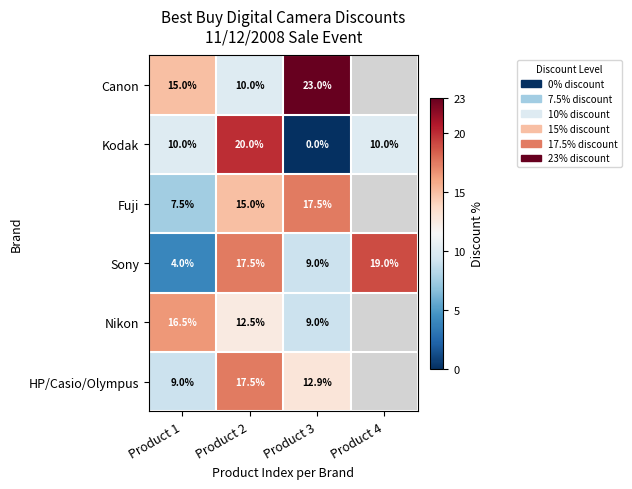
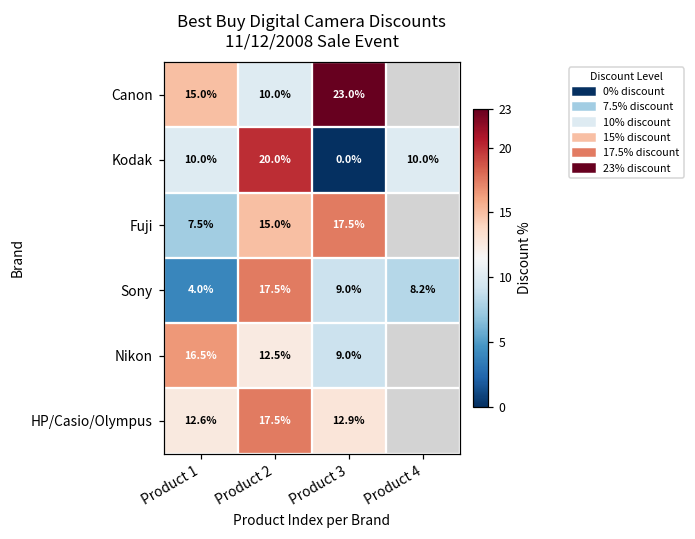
Sony, Product 4: 19.0% -> 8.2%
HP/Casio/Olympus, Product 1: 9.0% -> 12.6%
